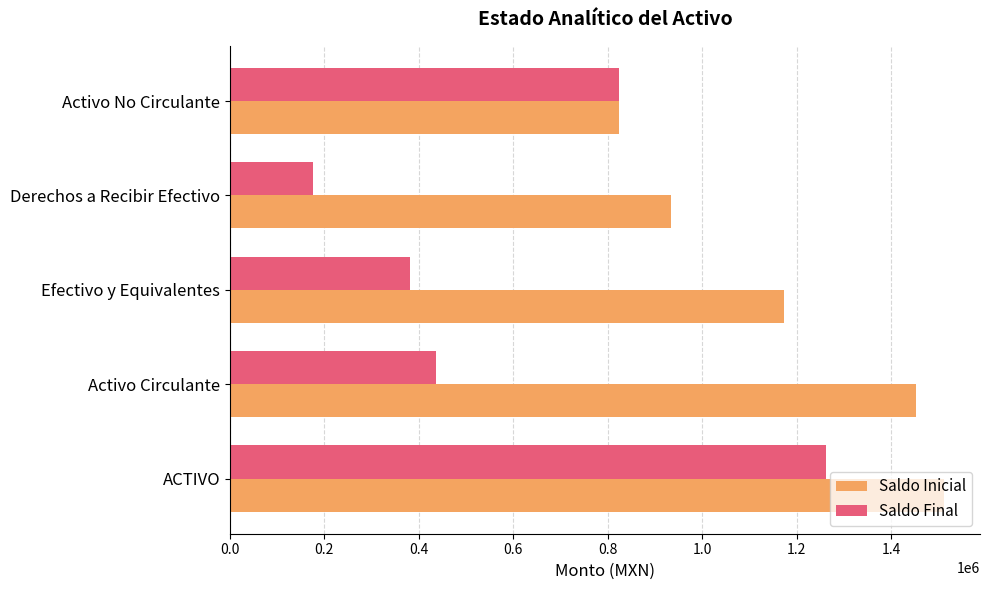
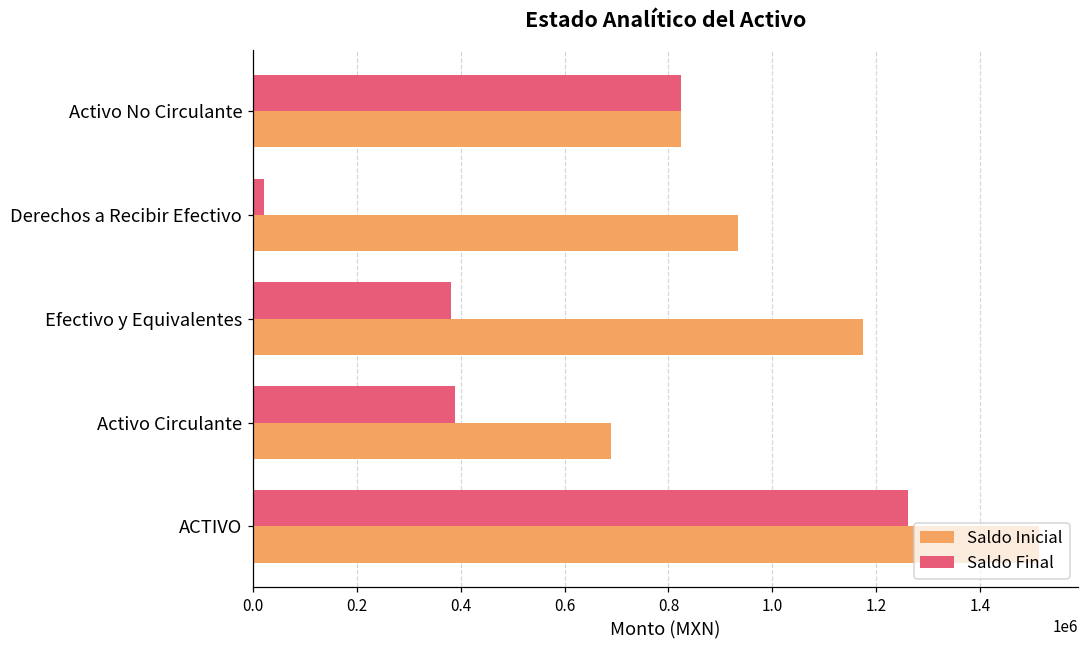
Saldo Final, Derechos a Recibir Efectivo: 180000 -> 20000
Saldo Final, Activo Circulante: 440000 -> 390000
Saldo Inicial, Activo Circulante: 1450000 -> 690000
